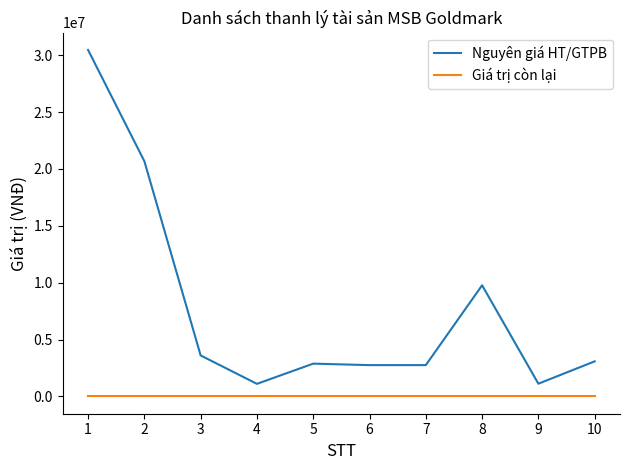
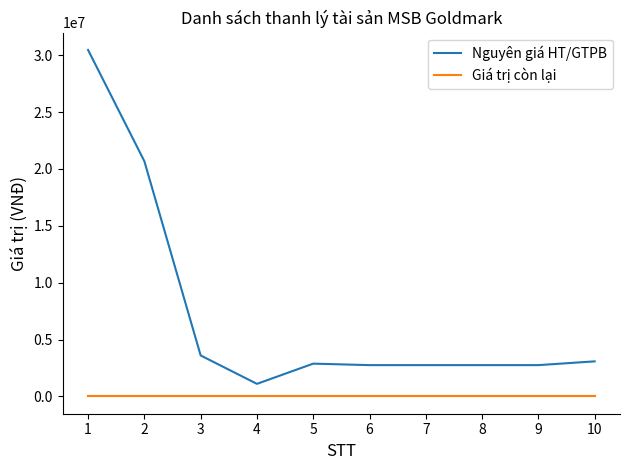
Nguyên giá HT/GTPB, 8: 9800000 -> 2800000
Nguyên giá HT/GTPB, 9: 1100000 -> 2800000
